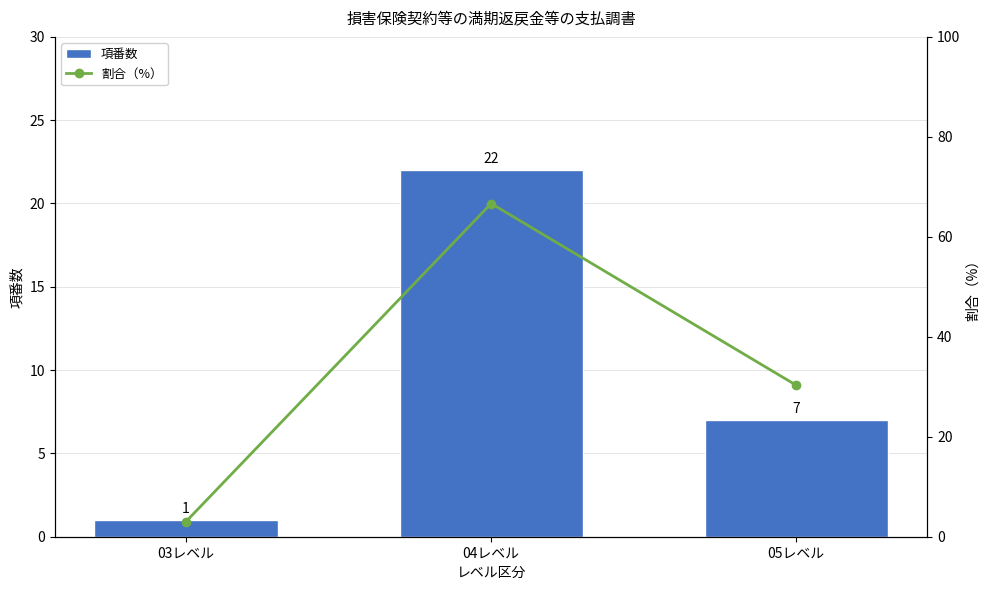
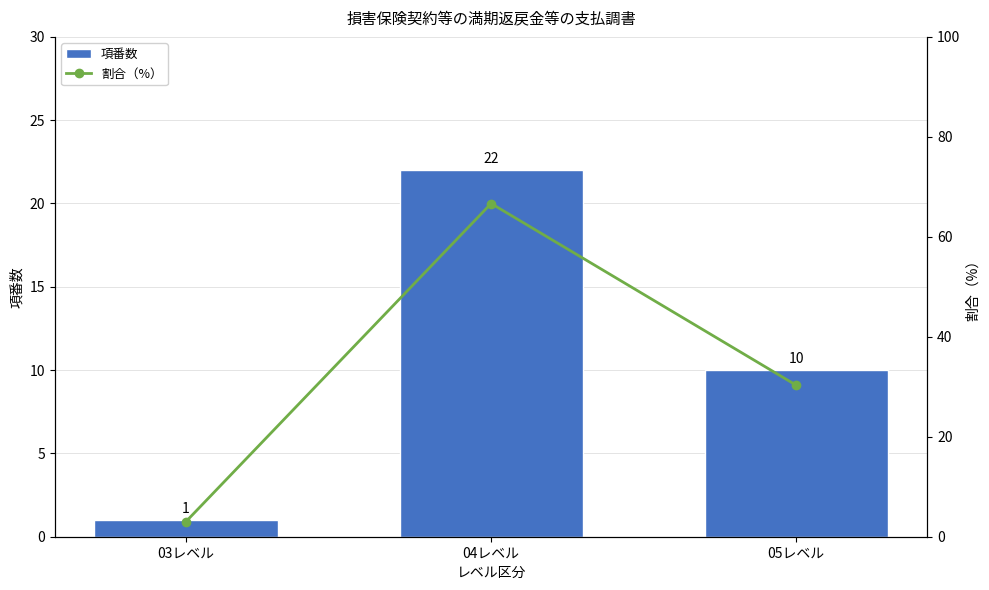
項番数, 05レベル: 7 -> 10
